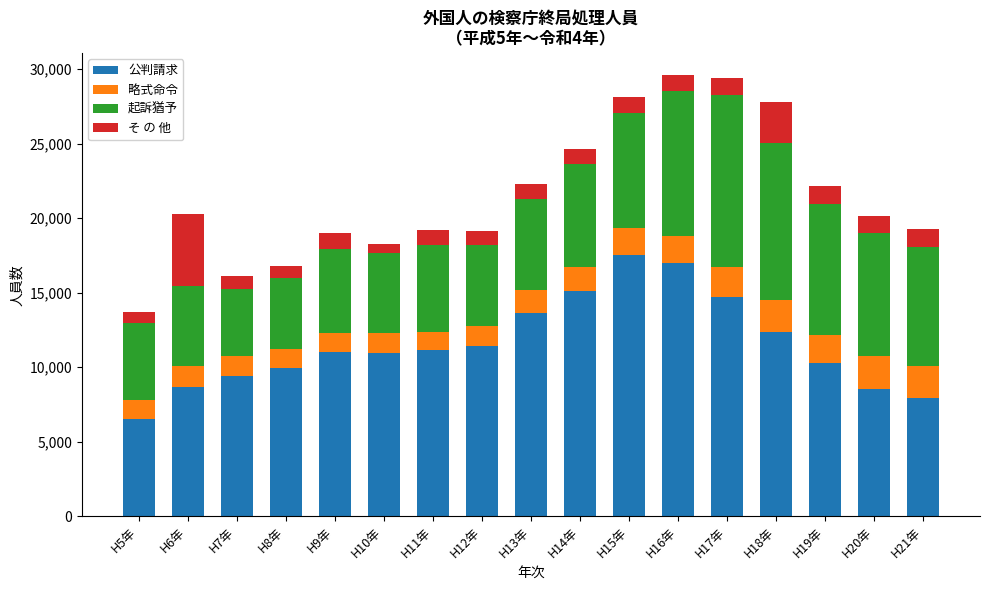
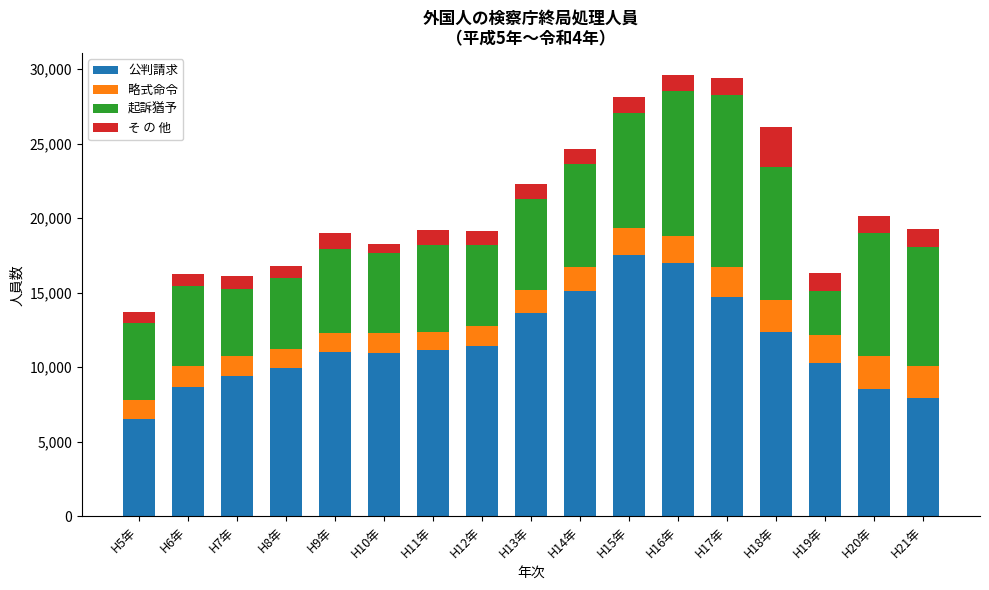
そ の 他, H6年: 4,900 -> 800
起訴猶予, H18年: 10,600 -> 8,900
起訴猶予, H19年: 8,800 -> 3,000
